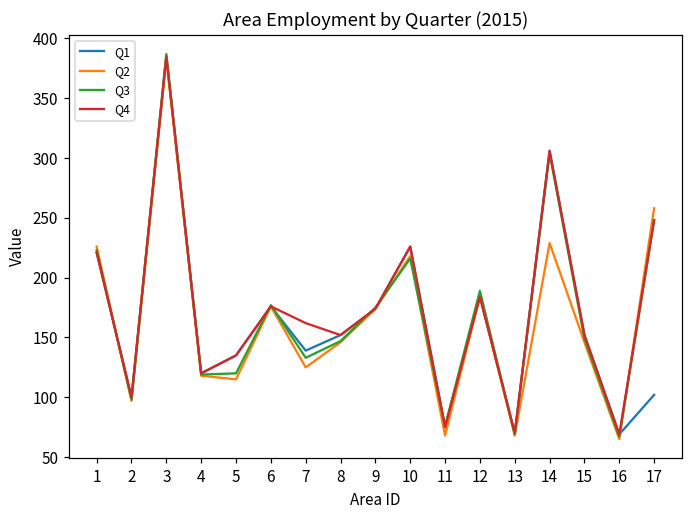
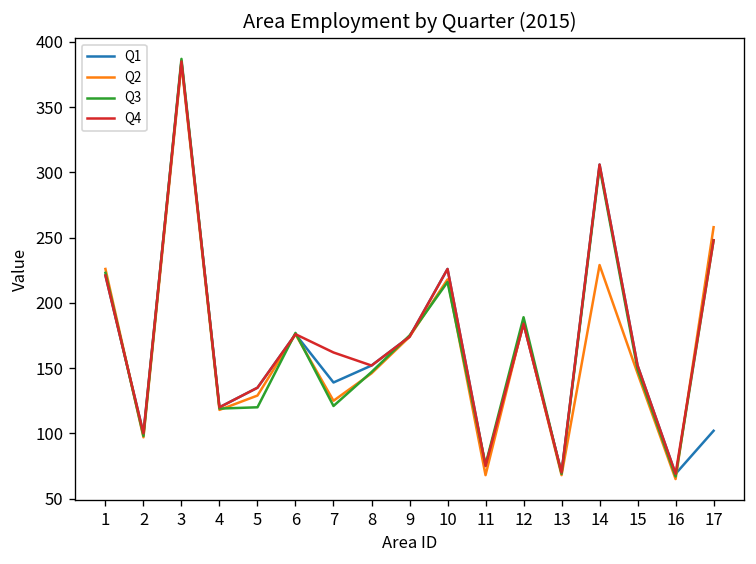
Q2, 5: 115 -> 129
Q3, 7: 133 -> 121
